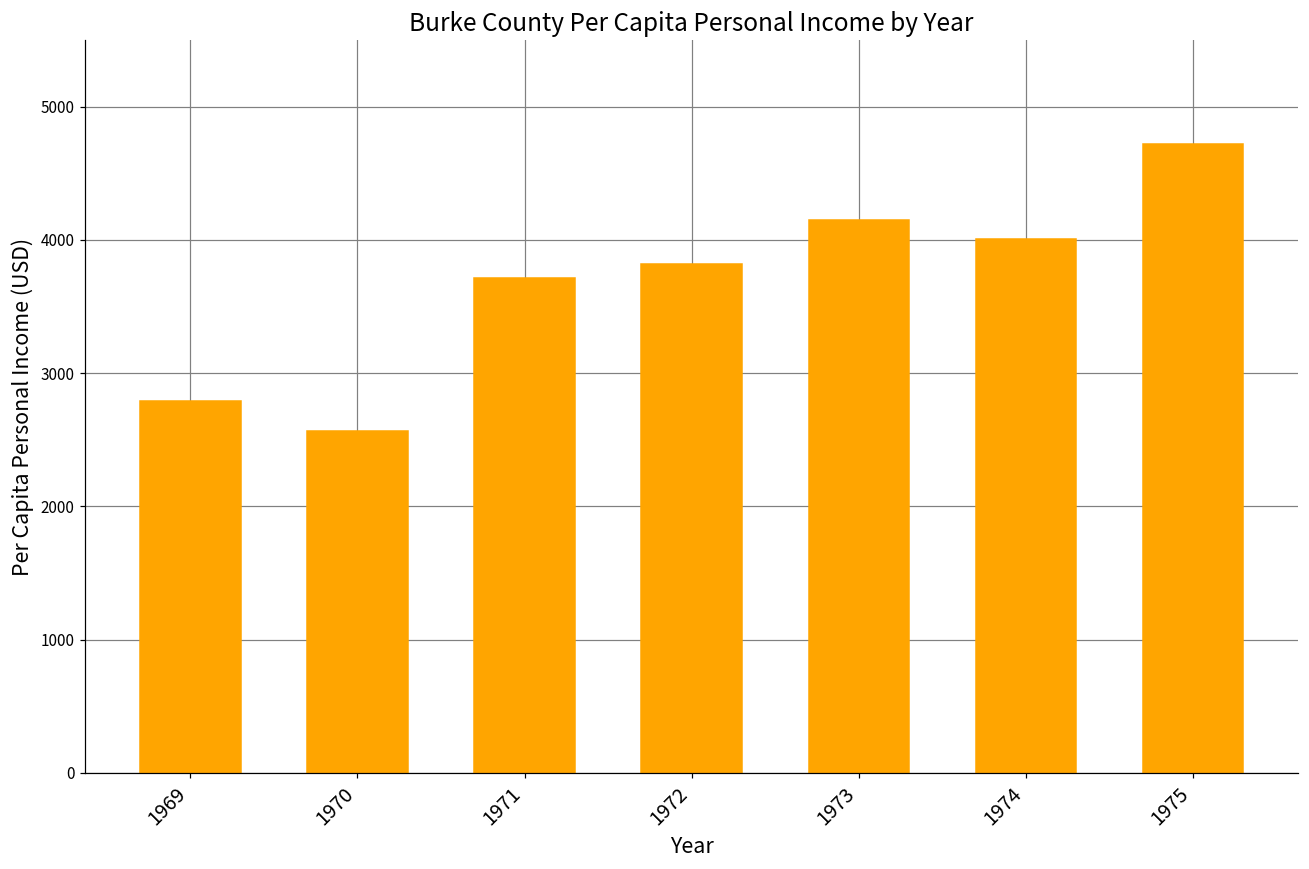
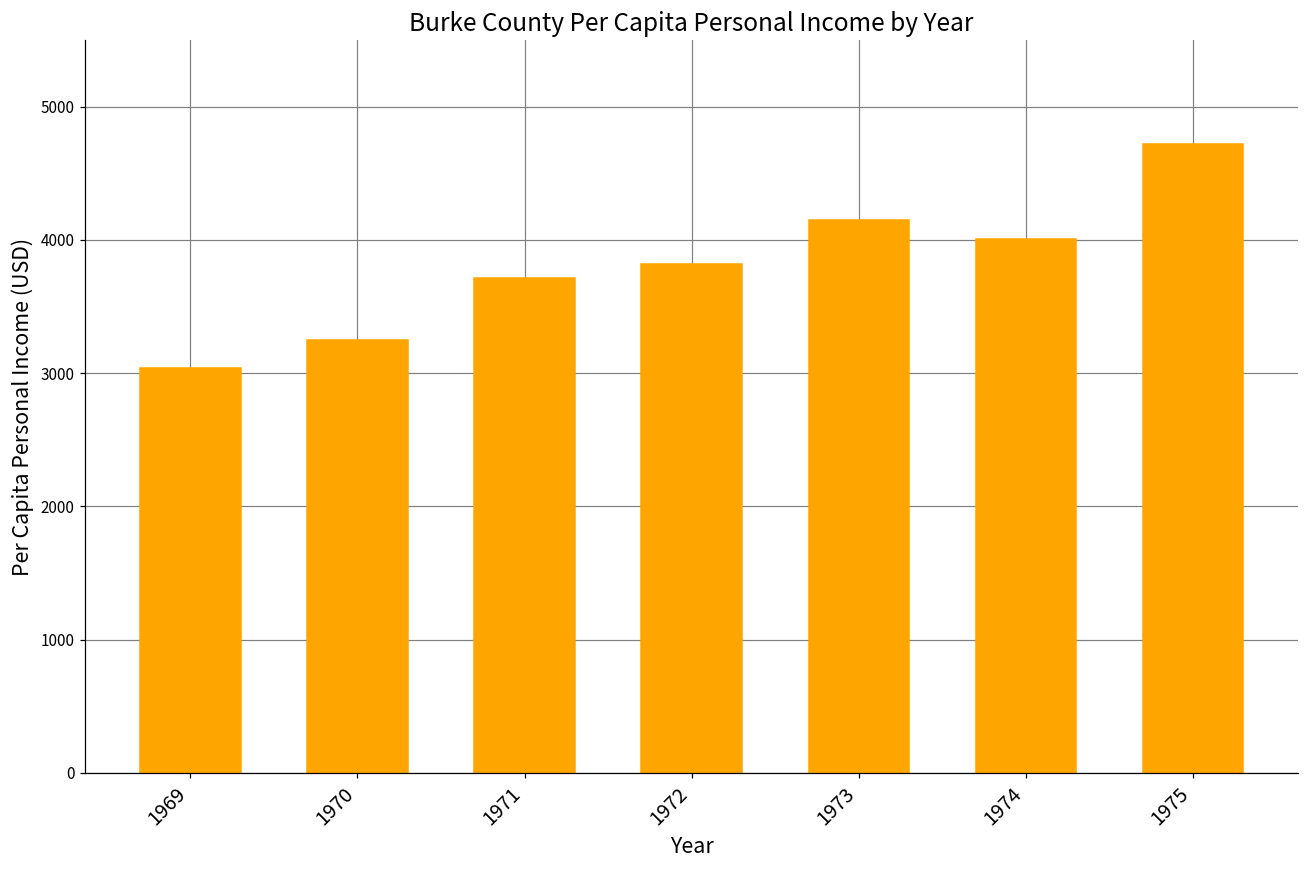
1969: 2790 -> 3040
1970: 2570 -> 3250
